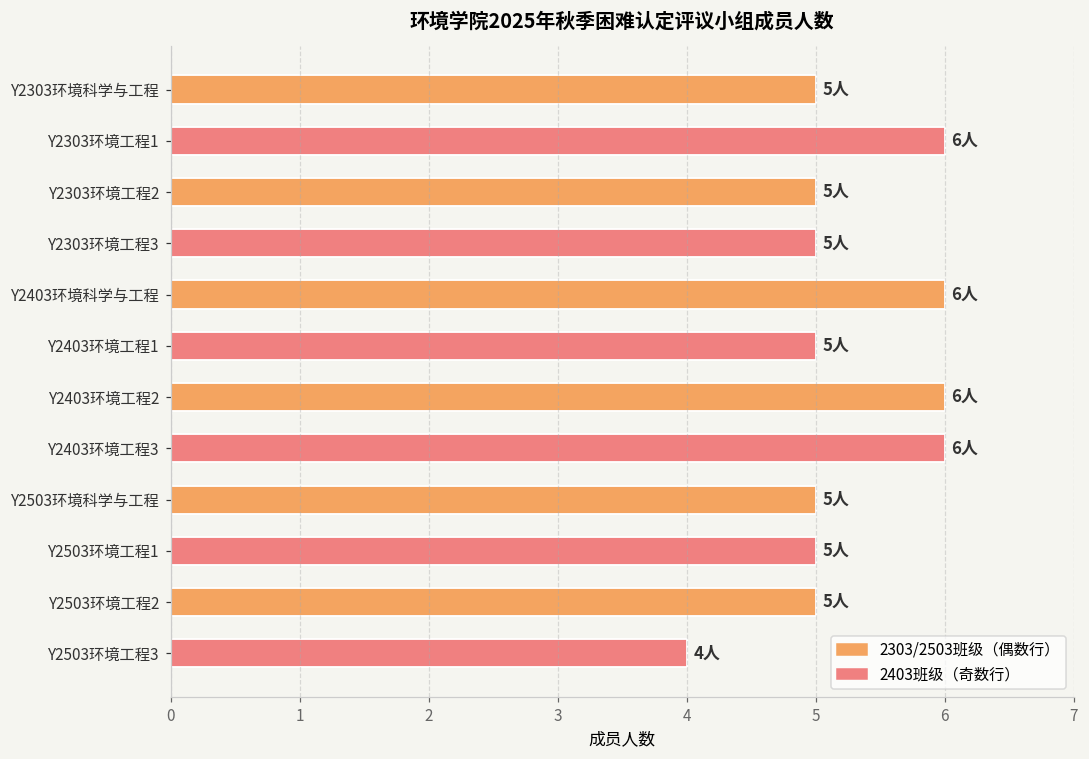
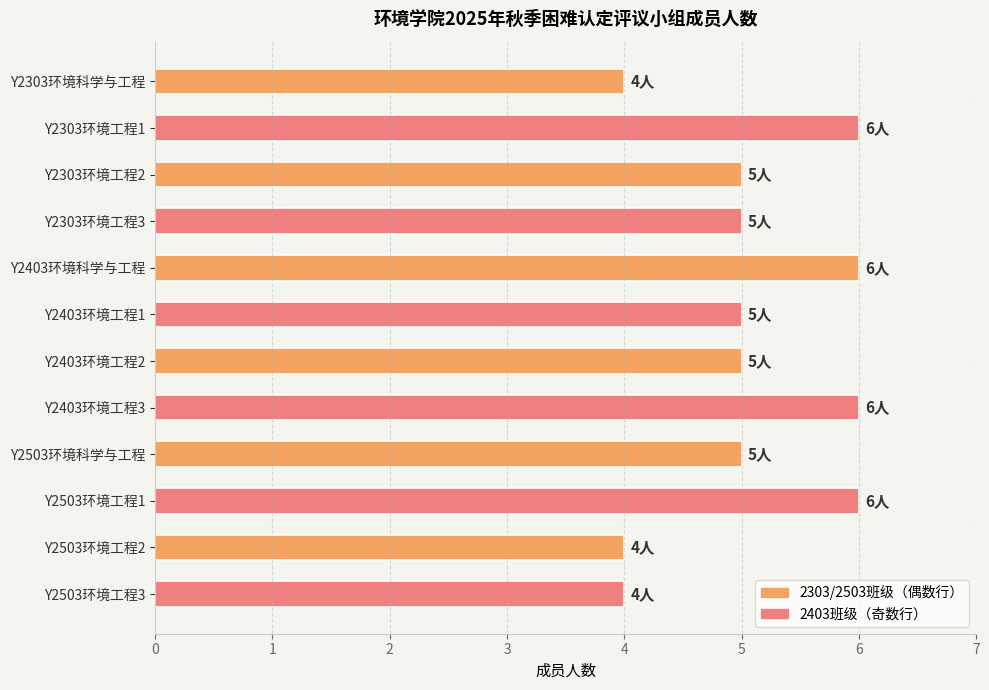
Y2303环境科学与工程: 5人 -> 4人
Y2403环境工程2: 6人 -> 5人
Y2503环境工程1: 5人 -> 6人
Y2503环境工程2: 5人 -> 4人
